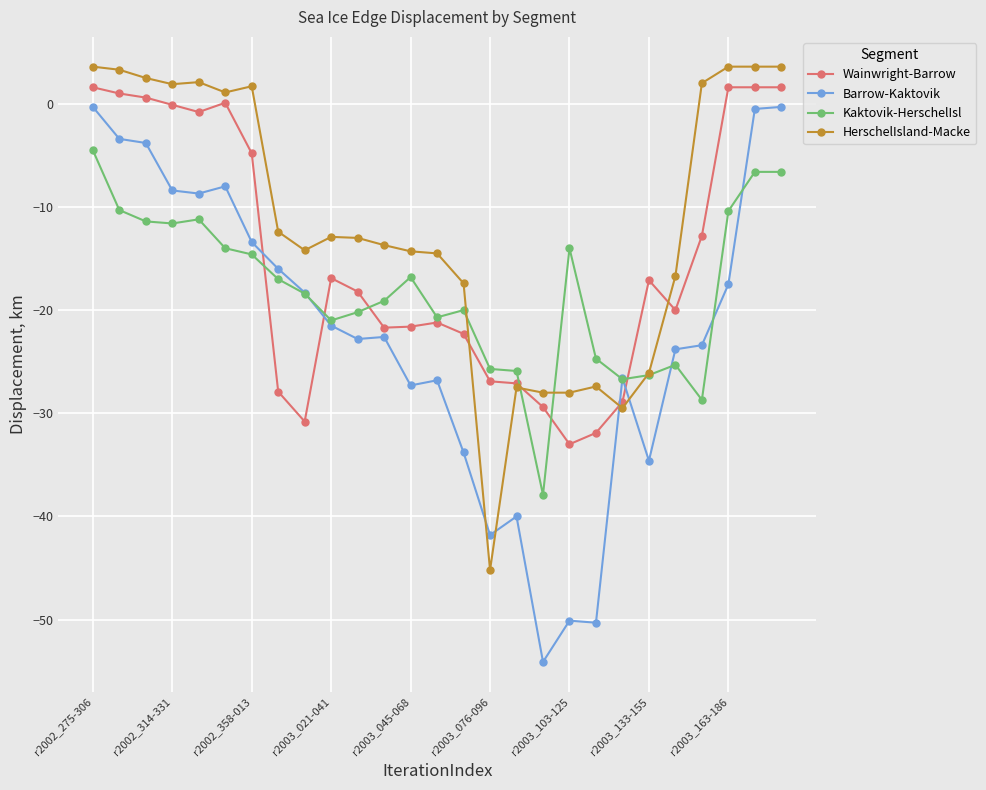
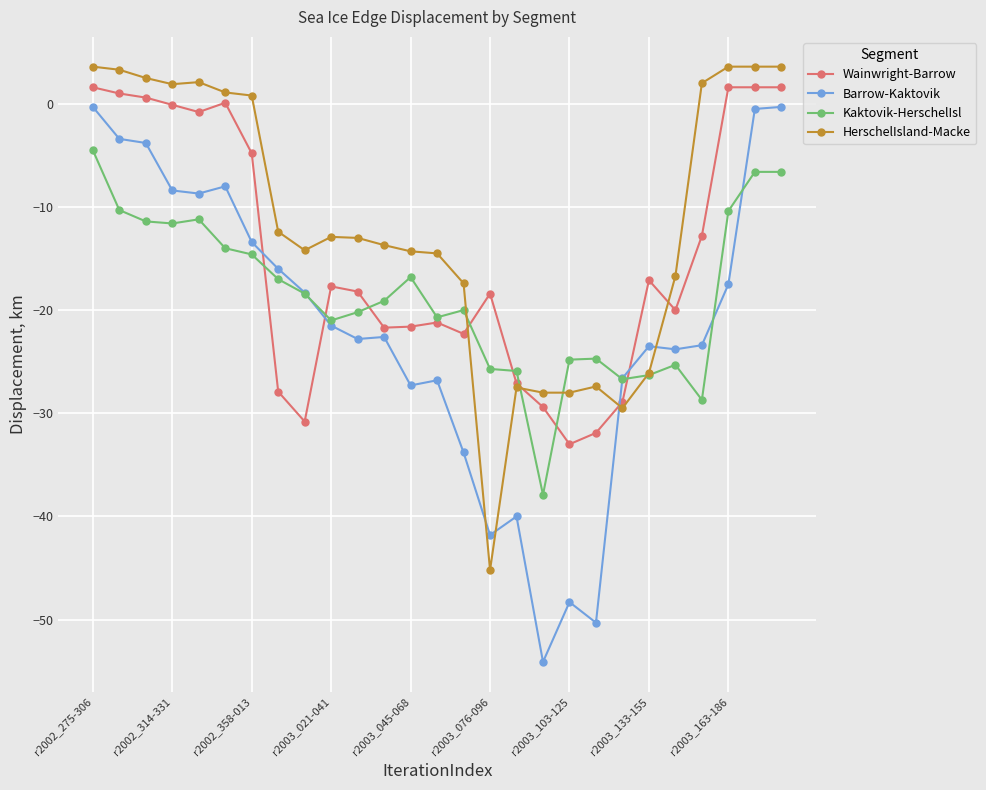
HerschelIsland-Macke, r2002_358-013: 1.7 -> 0.8
Wainwright-Barrow, r2003_021-041: -16.9 -> -17.7
Wainwright-Barrow, r2003_076-096: -26.9 -> -18.4
Barrow-Kaktovik, r2003_103-125: -50.1 -> -48.3
Kaktovik-HerschelIsl, r2003_103-125: -14.0 -> -24.8
Barrow-Kaktovik, r2003_133-155: -34.6 -> -23.5
